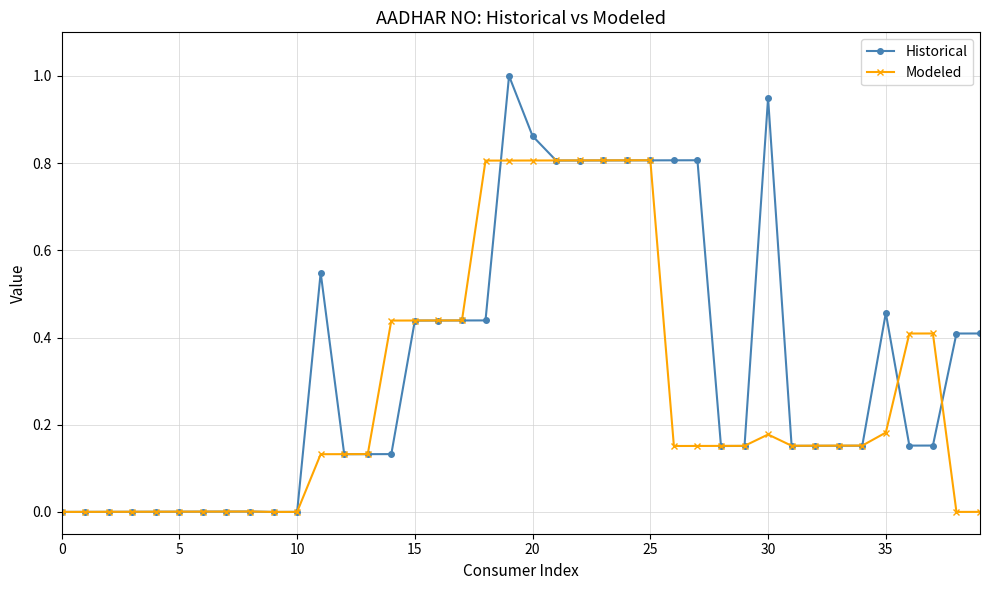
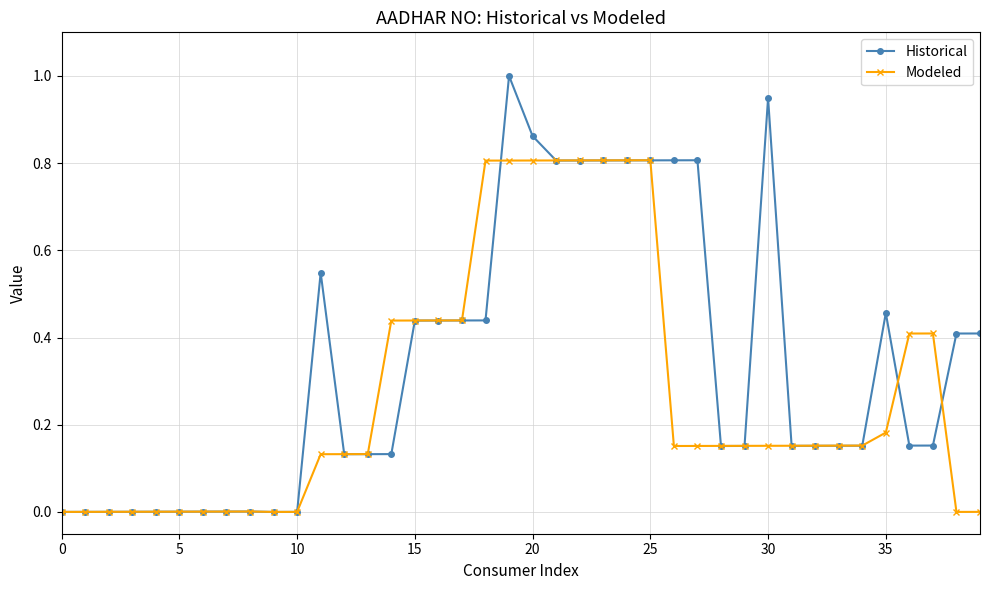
Modeled, 30: 0.18 -> 0.15
